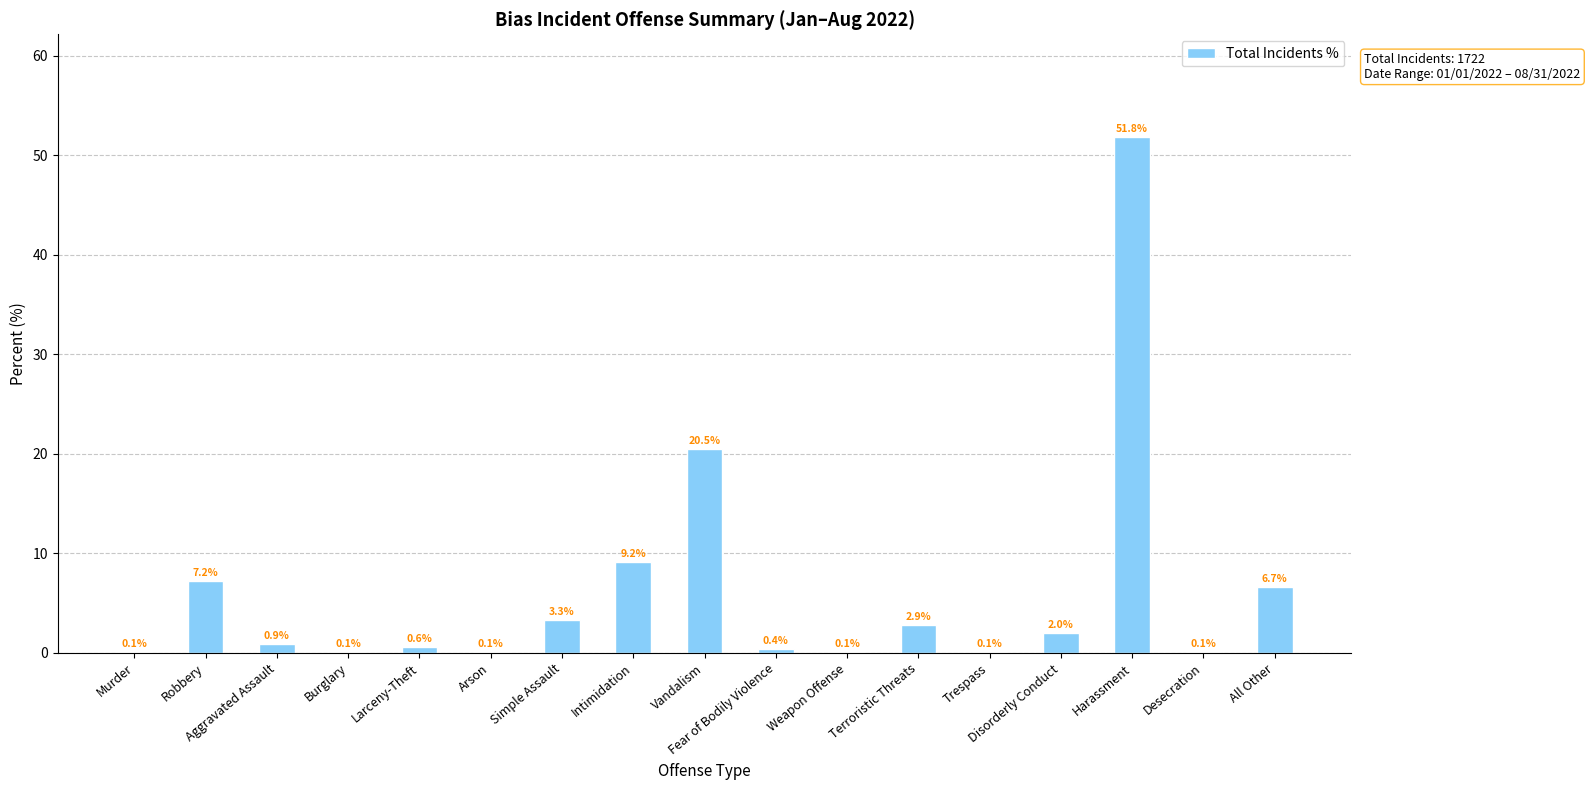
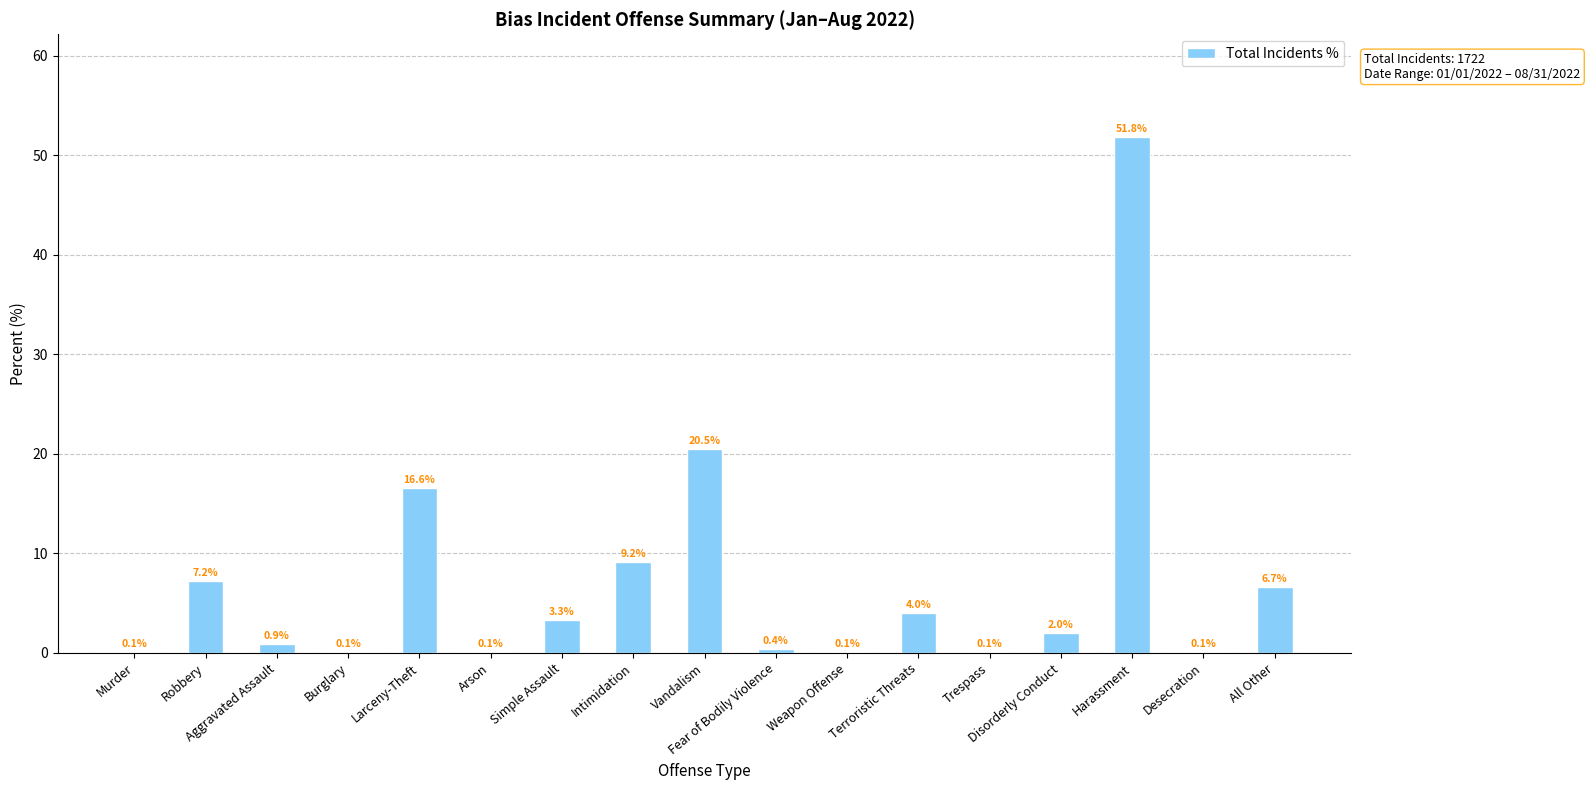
Larceny-Theft: 0.6% -> 16.6%
Terroristic Threats: 2.9% -> 4.0%
